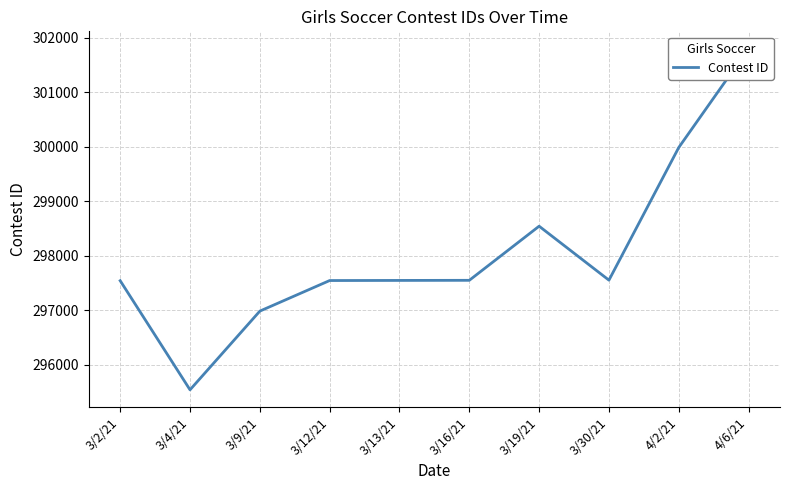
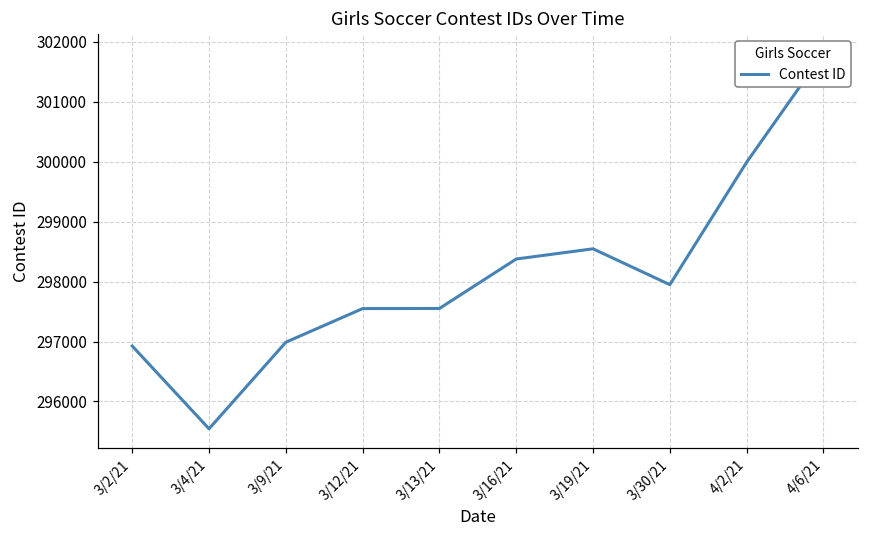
3/2/21: 297500 -> 296900
3/16/21: 297600 -> 298400
3/30/21: 297600 -> 297900
